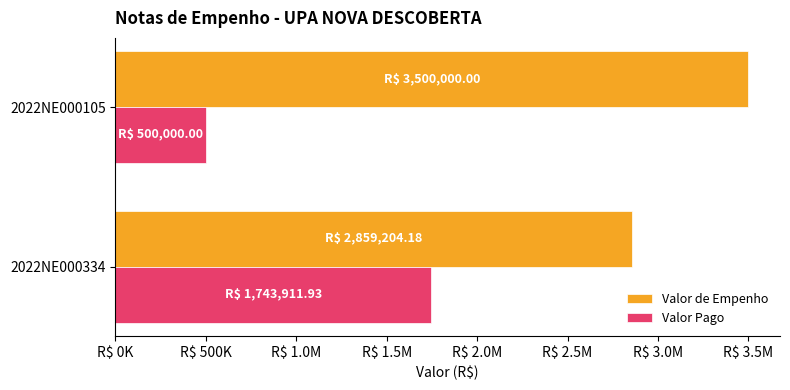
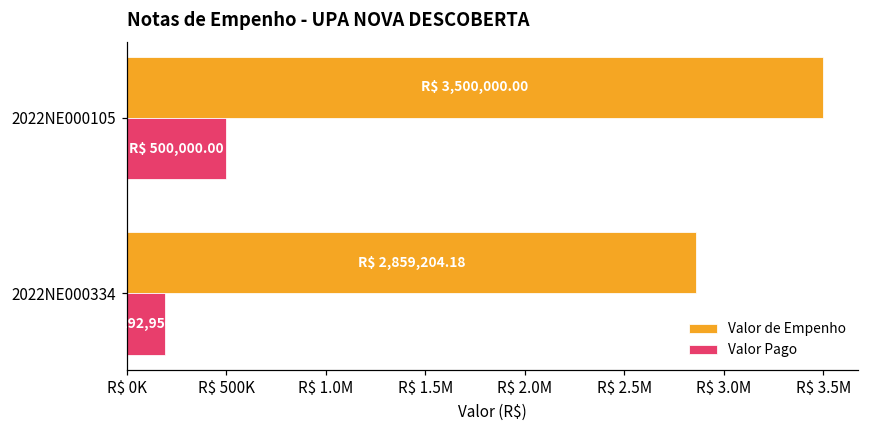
Valor Pago, 2022NE000334: R$ 1740000 -> R$ 190000
